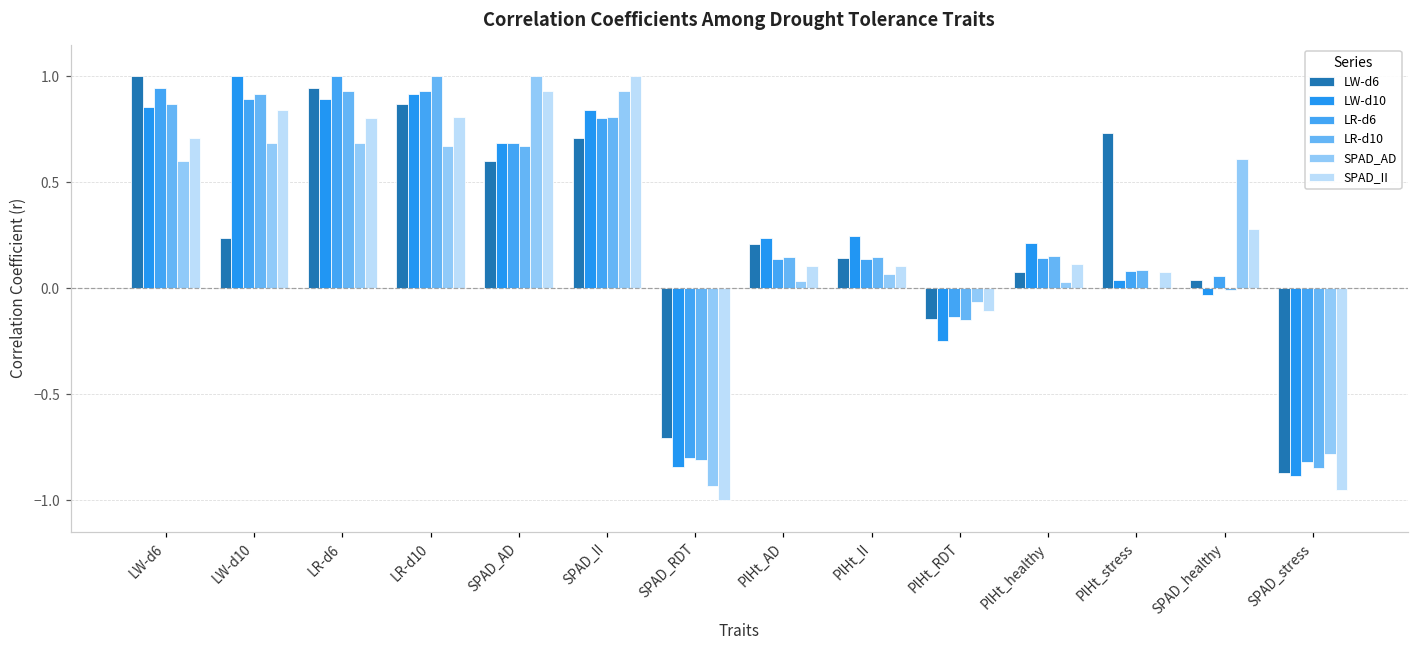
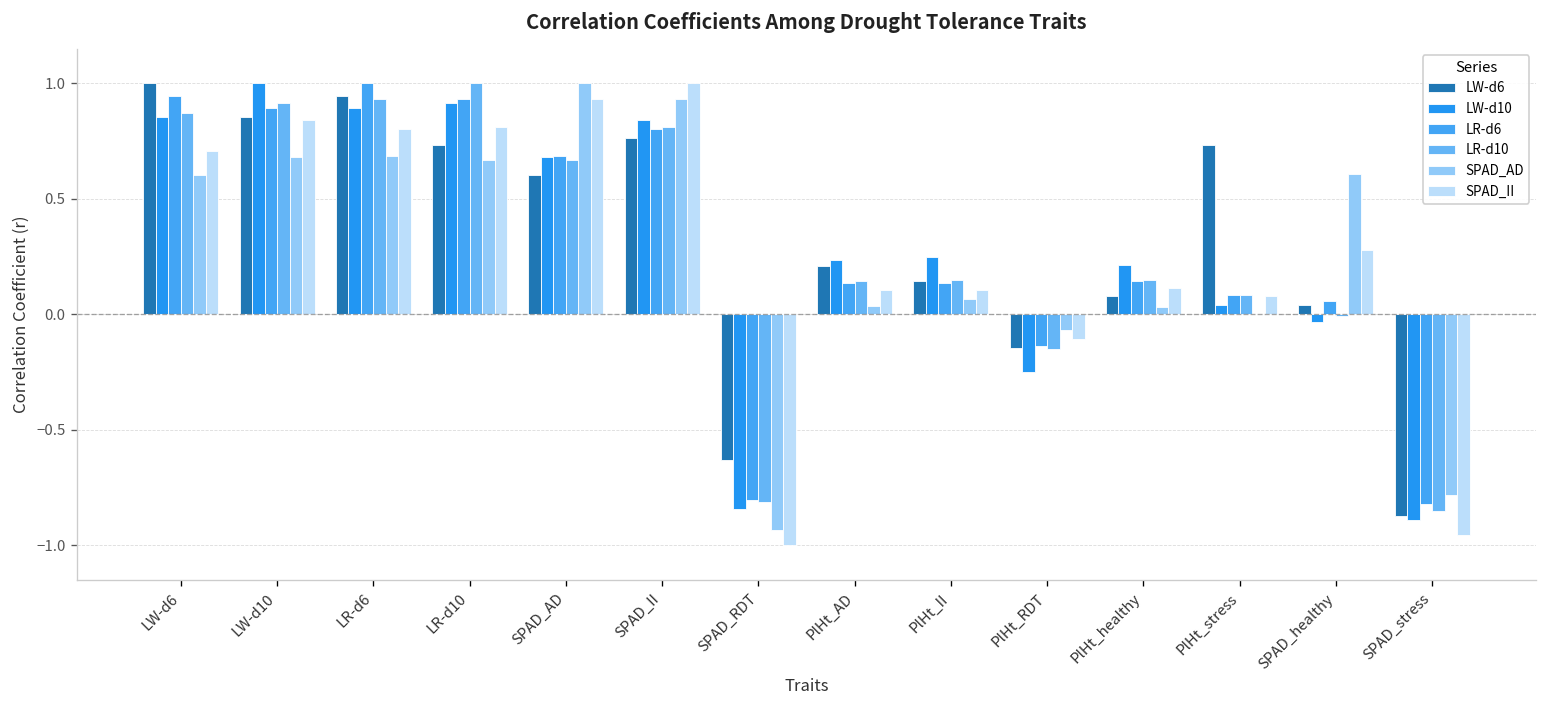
LW-d6, LW-d10: 0.24 -> 0.85
LW-d6, LR-d10: 0.87 -> 0.73
LW-d6, SPAD_II: 0.71 -> 0.76
LW-d6, SPAD_RDT: -0.71 -> -0.63
